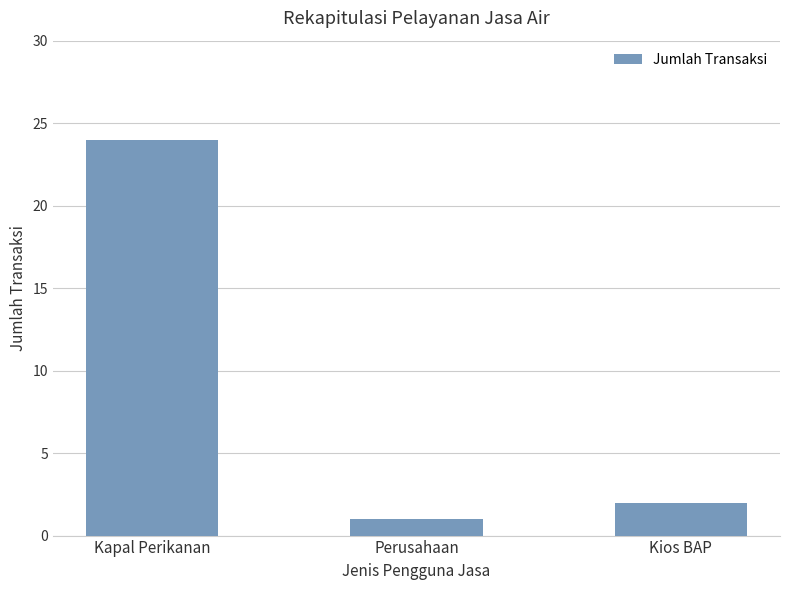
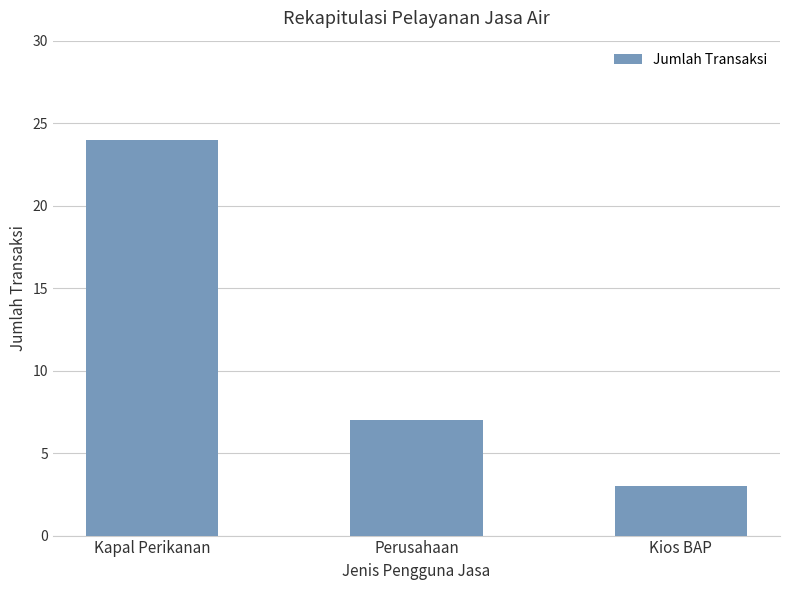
Perusahaan: 1 -> 7
Kios BAP: 2 -> 3
